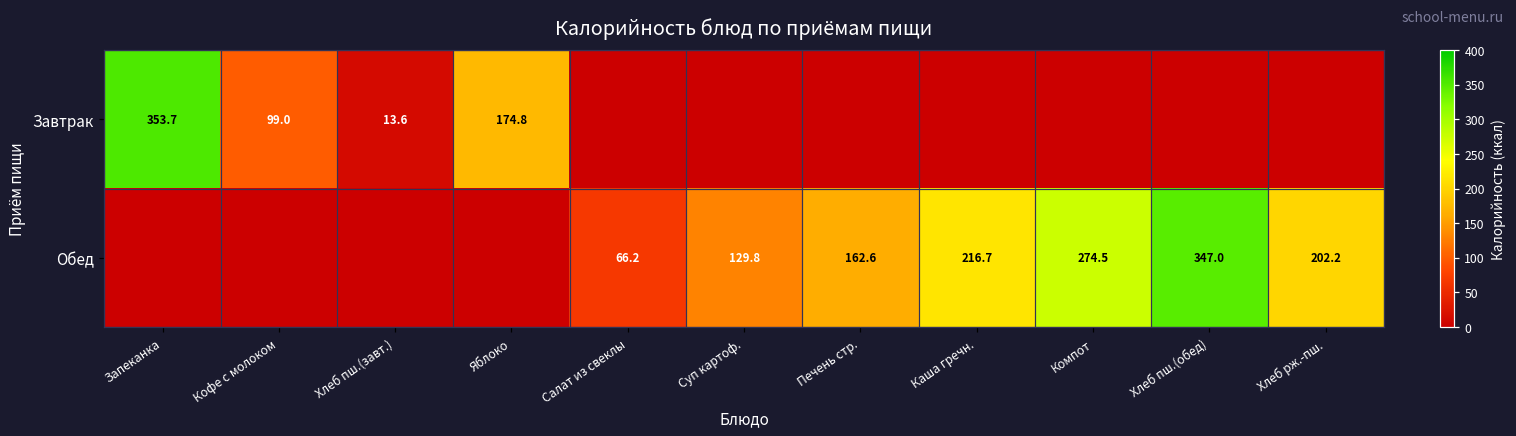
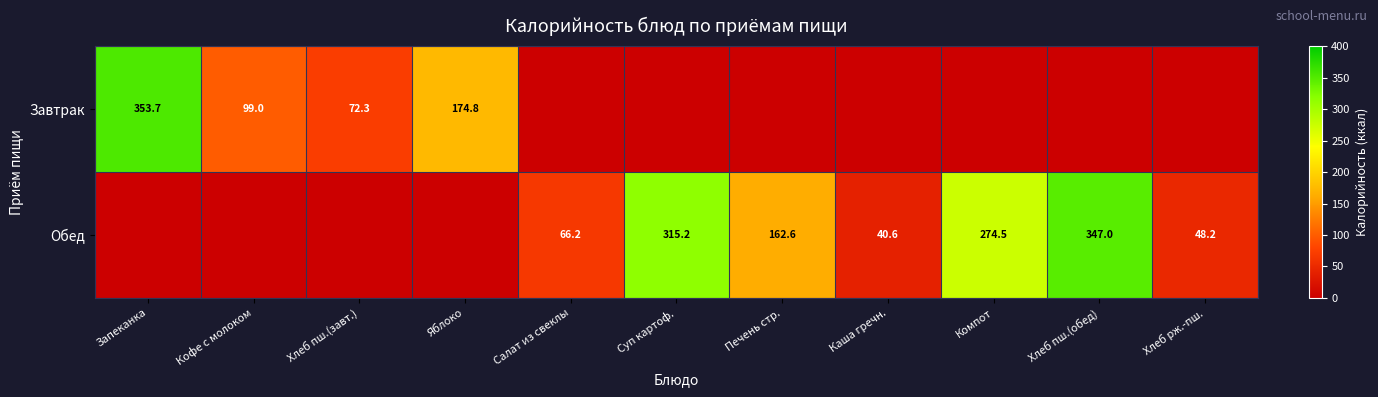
Завтрак, Хлеб пш.(завт.): 13.6 -> 72.3
Обед, Суп картоф.: 129.8 -> 315.2
Обед, Каша гречн.: 216.7 -> 40.6
Обед, Хлеб рж.-пш.: 202.2 -> 48.2
